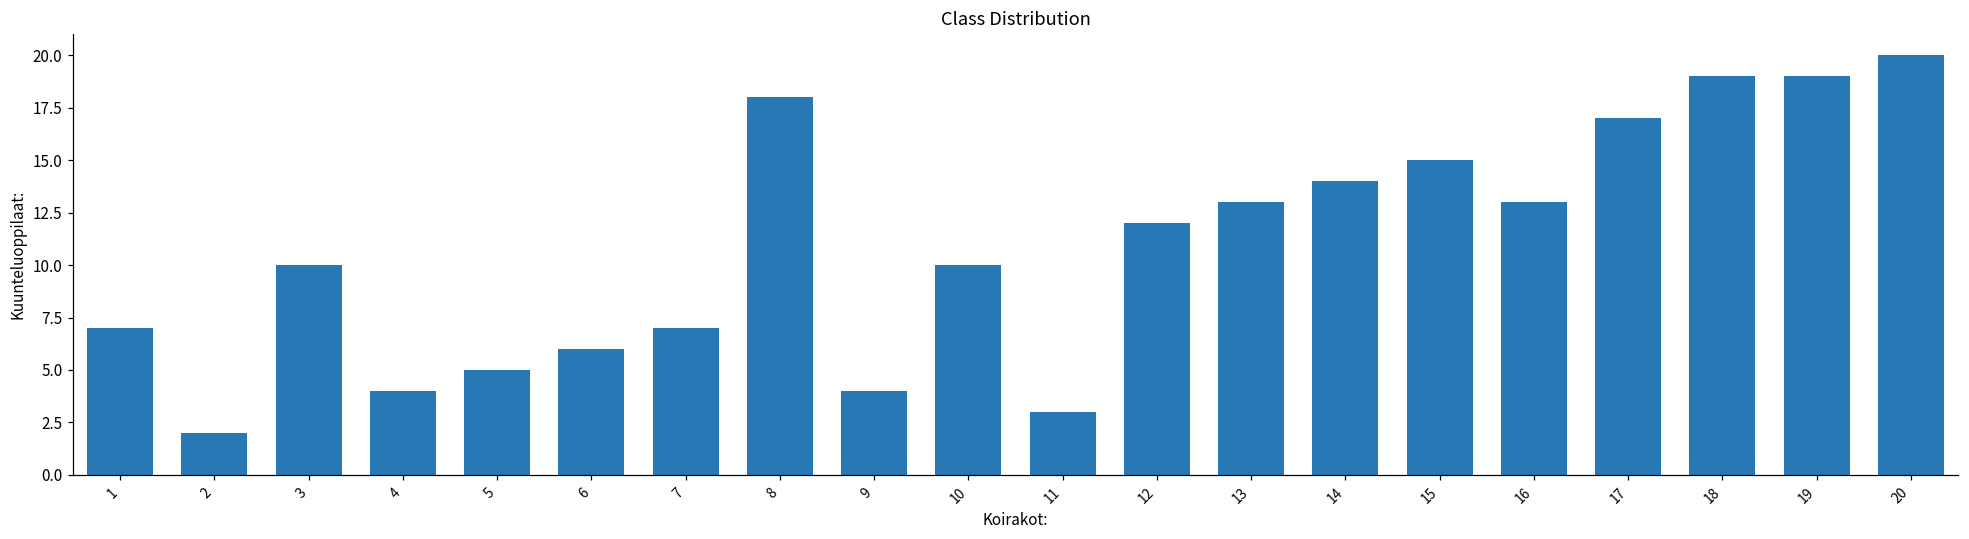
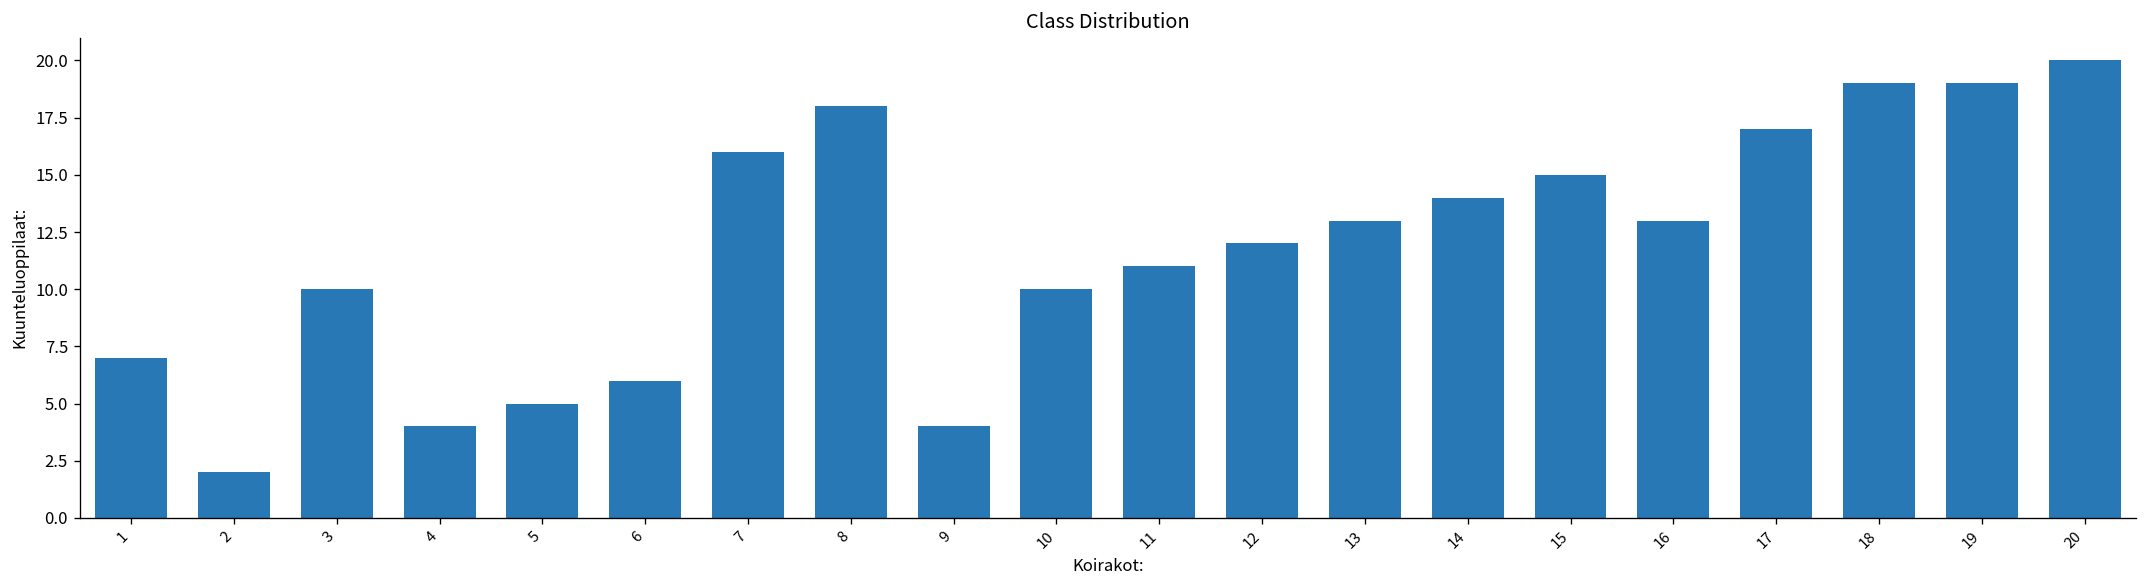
7: 7 -> 16
11: 3 -> 11
